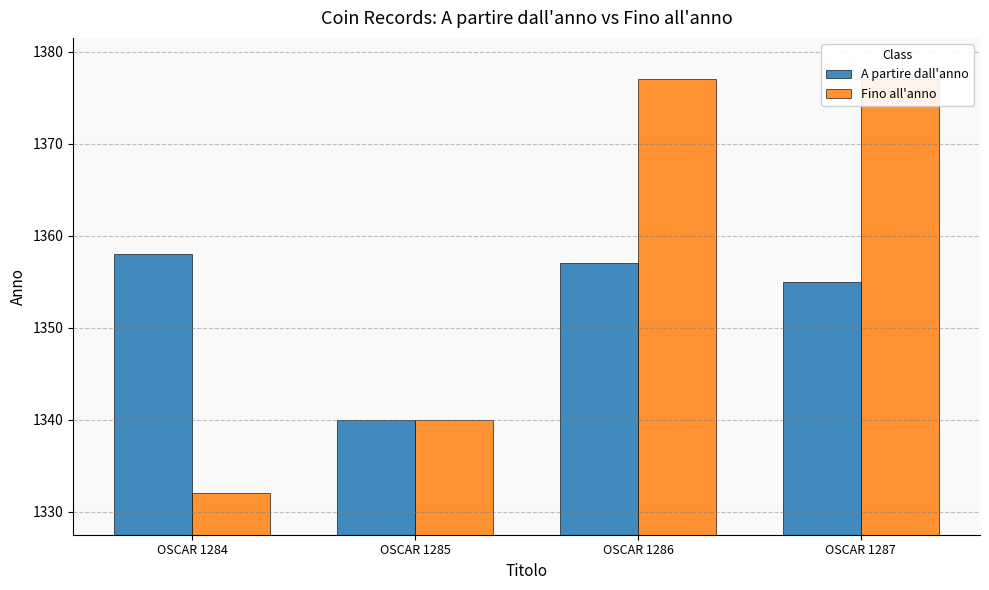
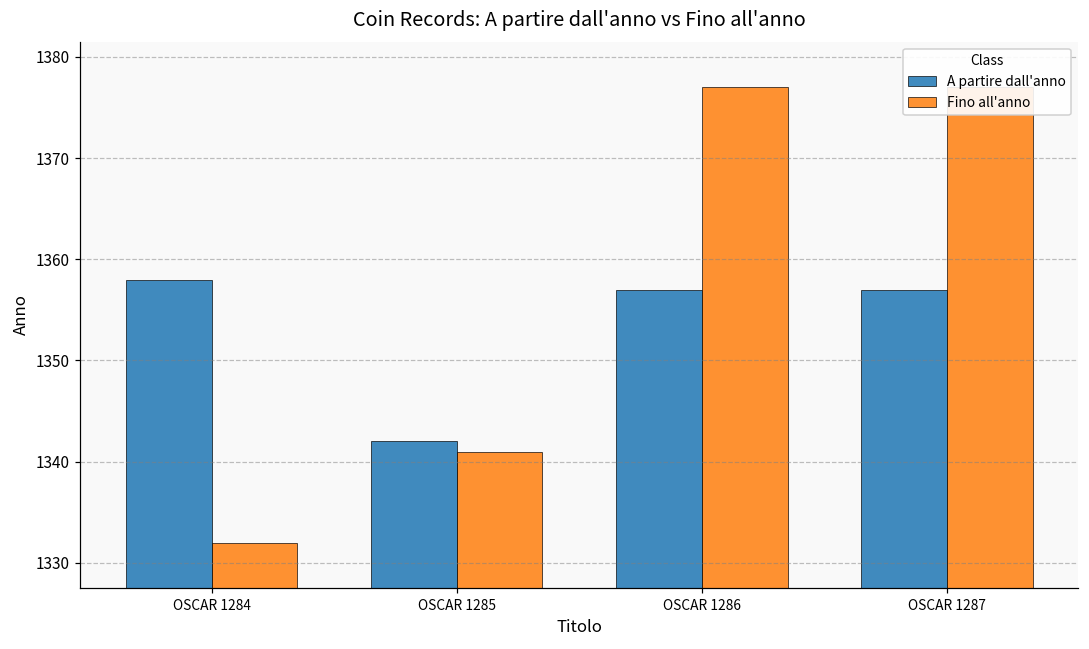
A partire dall'anno, OSCAR 1285: 1340 -> 1342
Fino all'anno, OSCAR 1285: 1340 -> 1341
A partire dall'anno, OSCAR 1287: 1355 -> 1357
